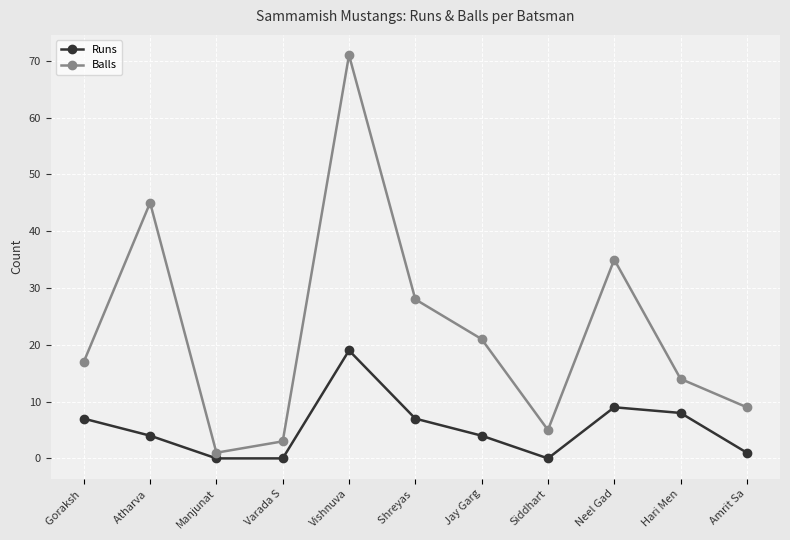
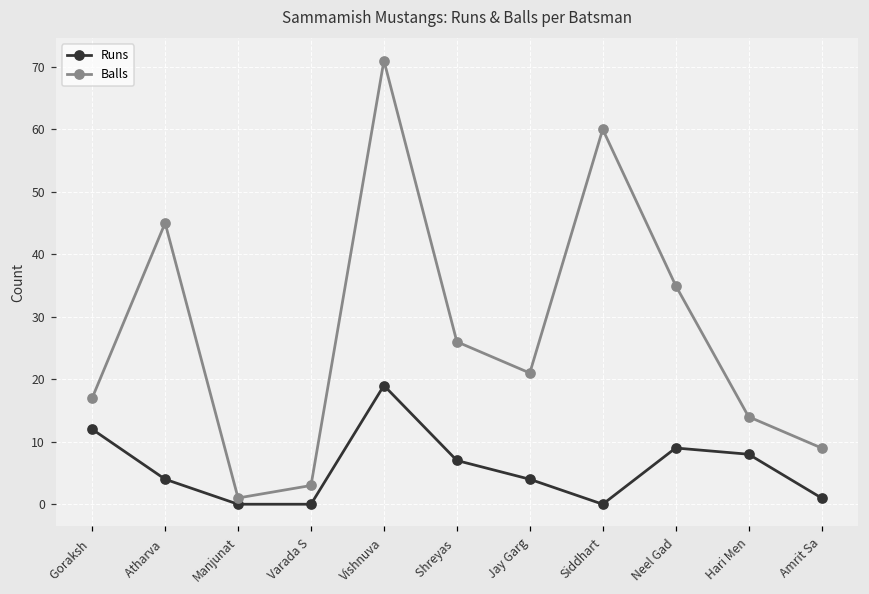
Runs, Goraksh: 7 -> 12
Balls, Shreyas: 28 -> 26
Balls, Siddhart: 5 -> 60
